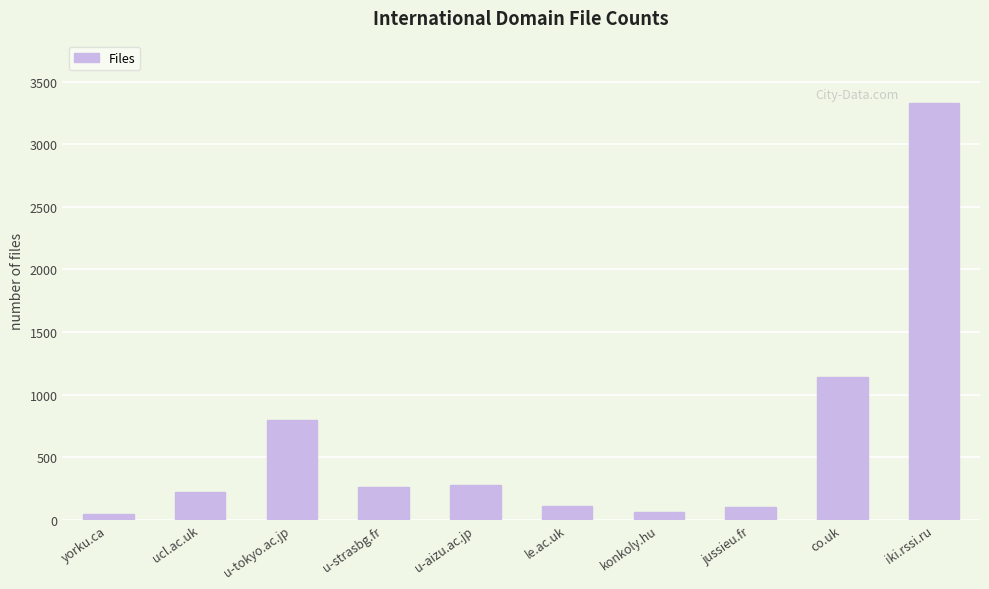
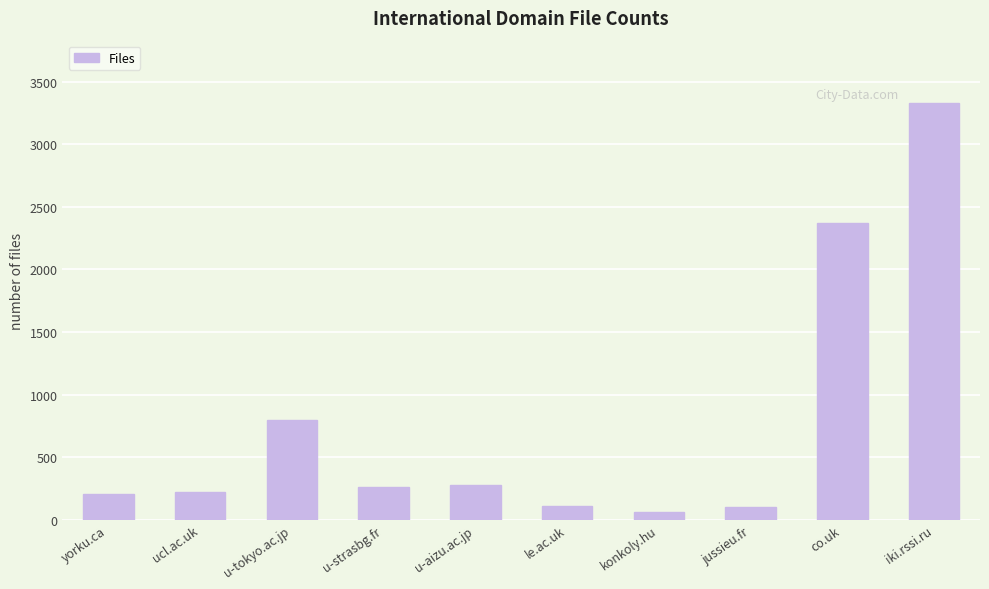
yorku.ca: 50 -> 210
co.uk: 1140 -> 2370
